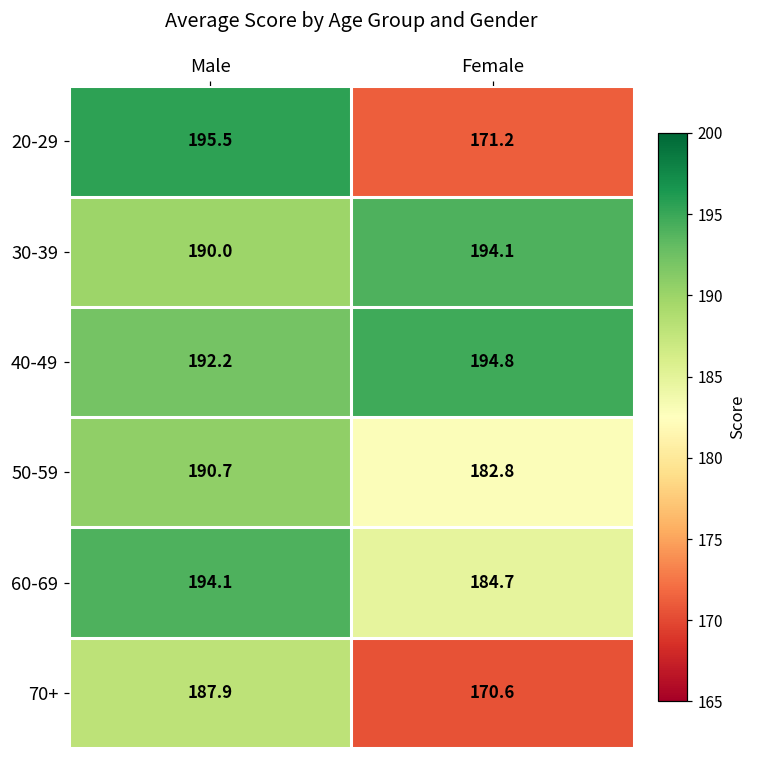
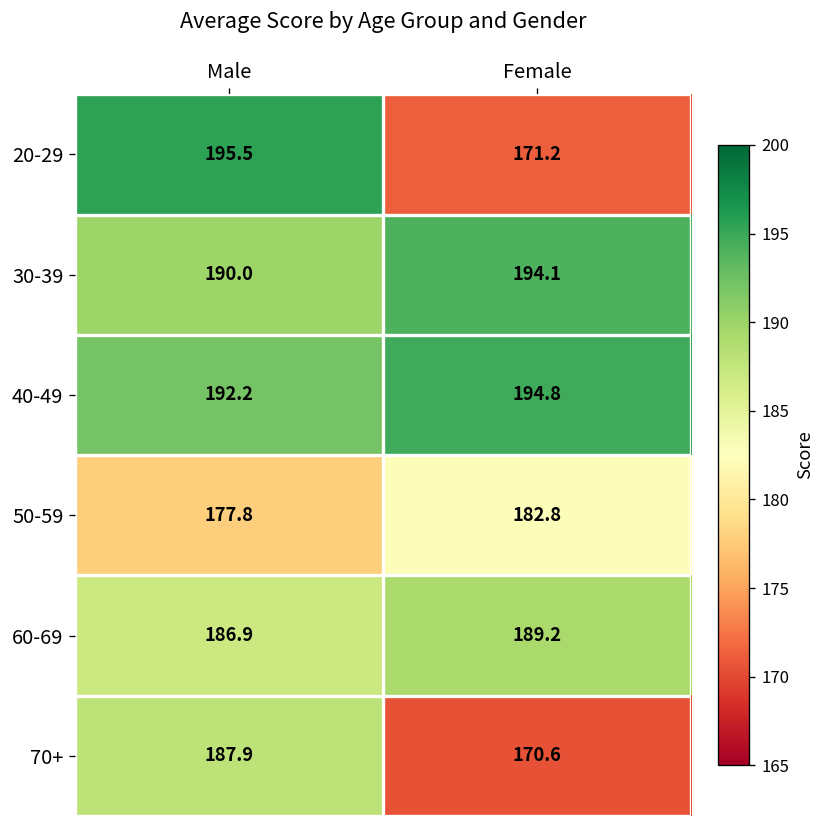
50-59, Male: 190.7 -> 177.8
60-69, Male: 194.1 -> 186.9
60-69, Female: 184.7 -> 189.2
